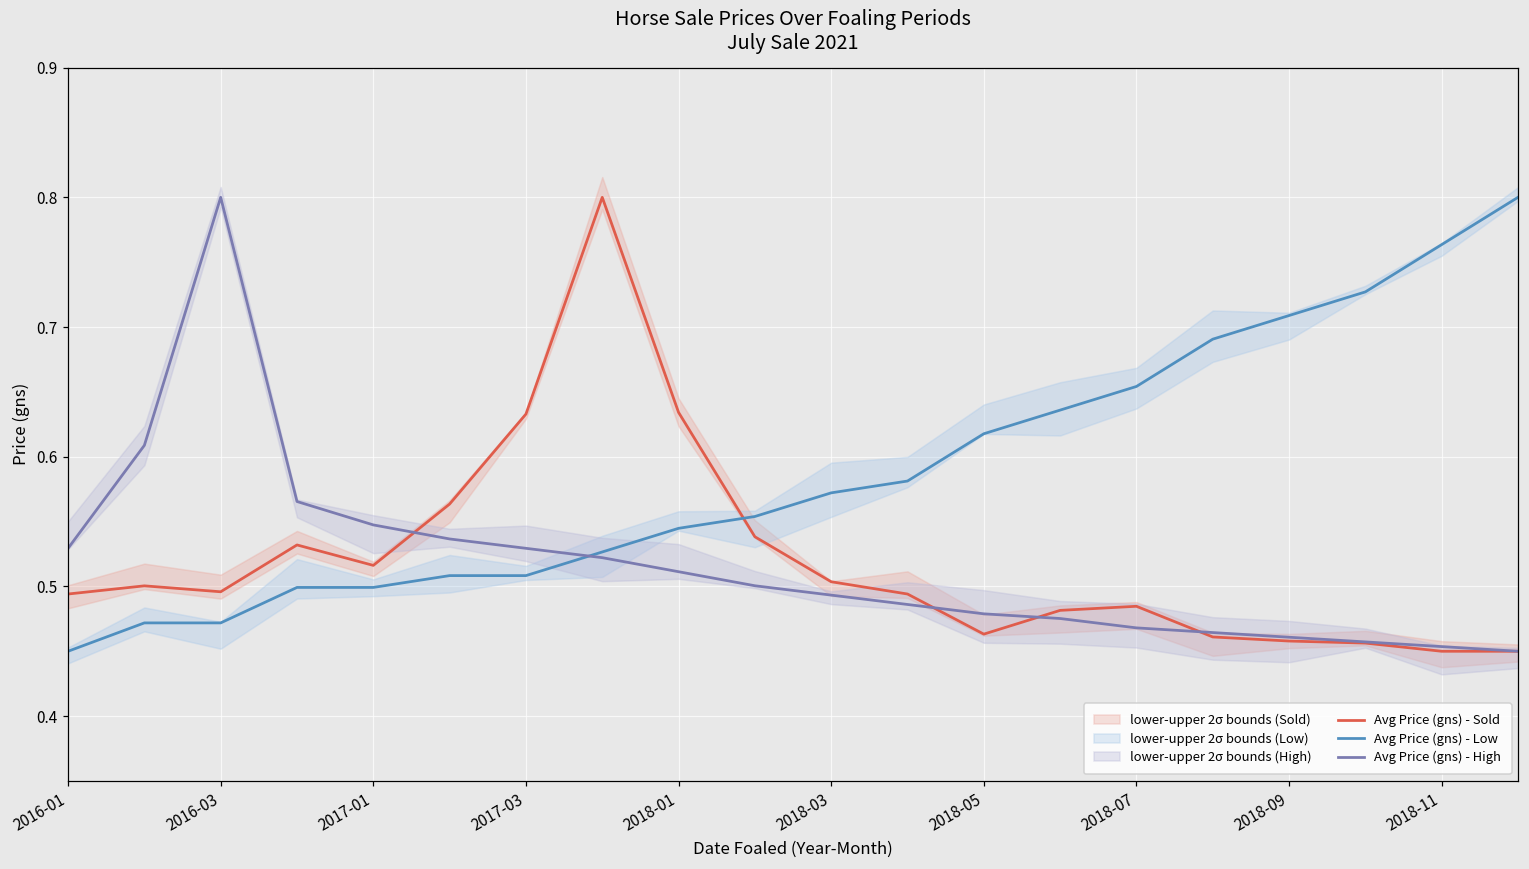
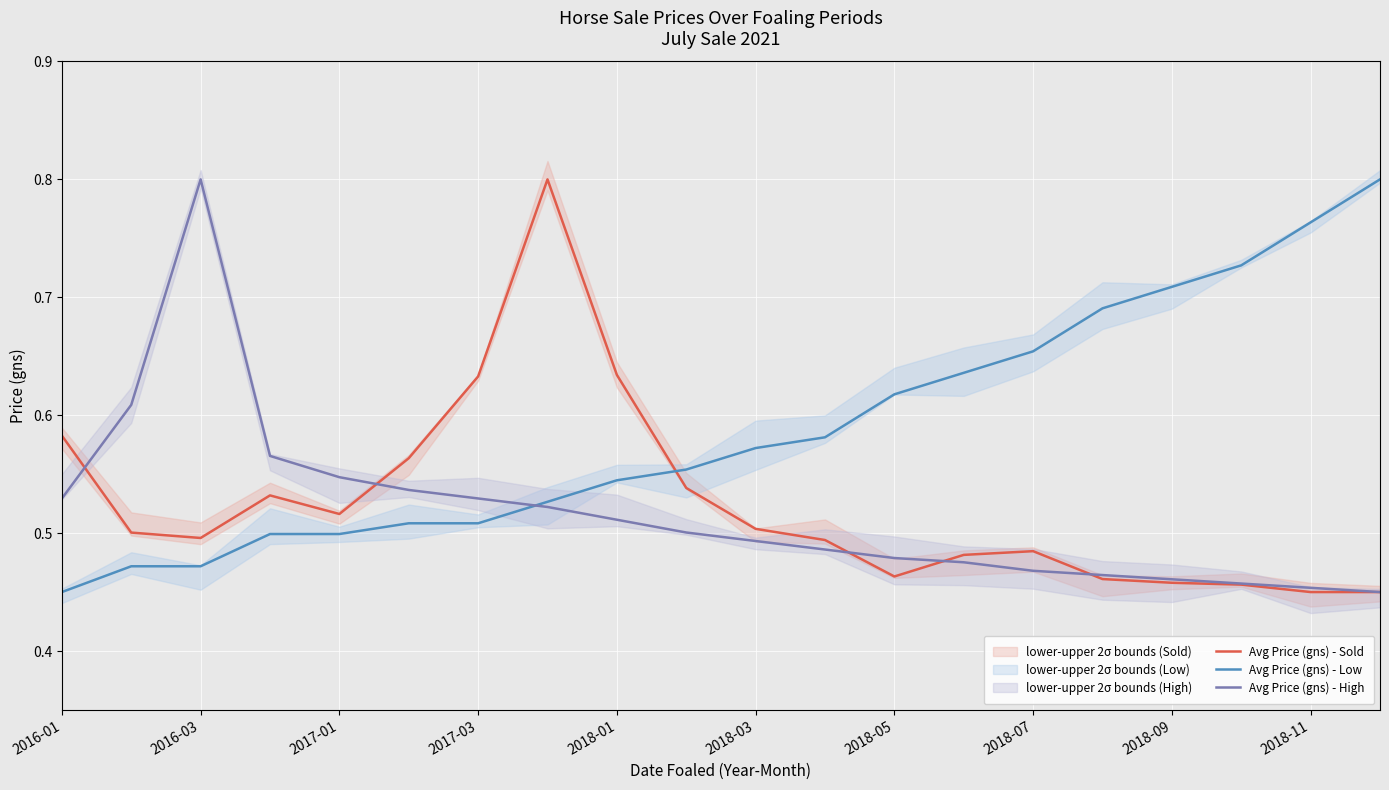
Avg Price (gns) - Sold, 2016-01: 0.494 -> 0.583
